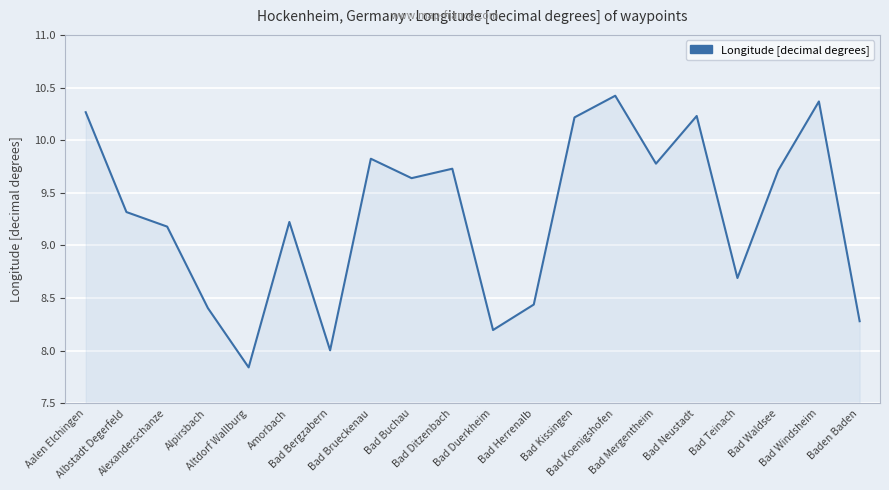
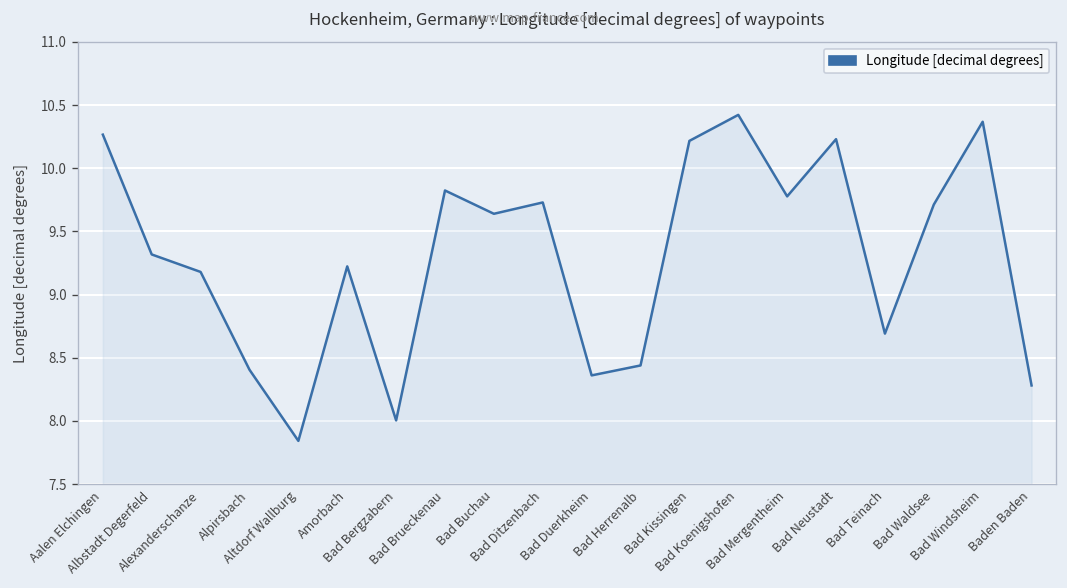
Bad Duerkheim: 8.20 -> 8.36
